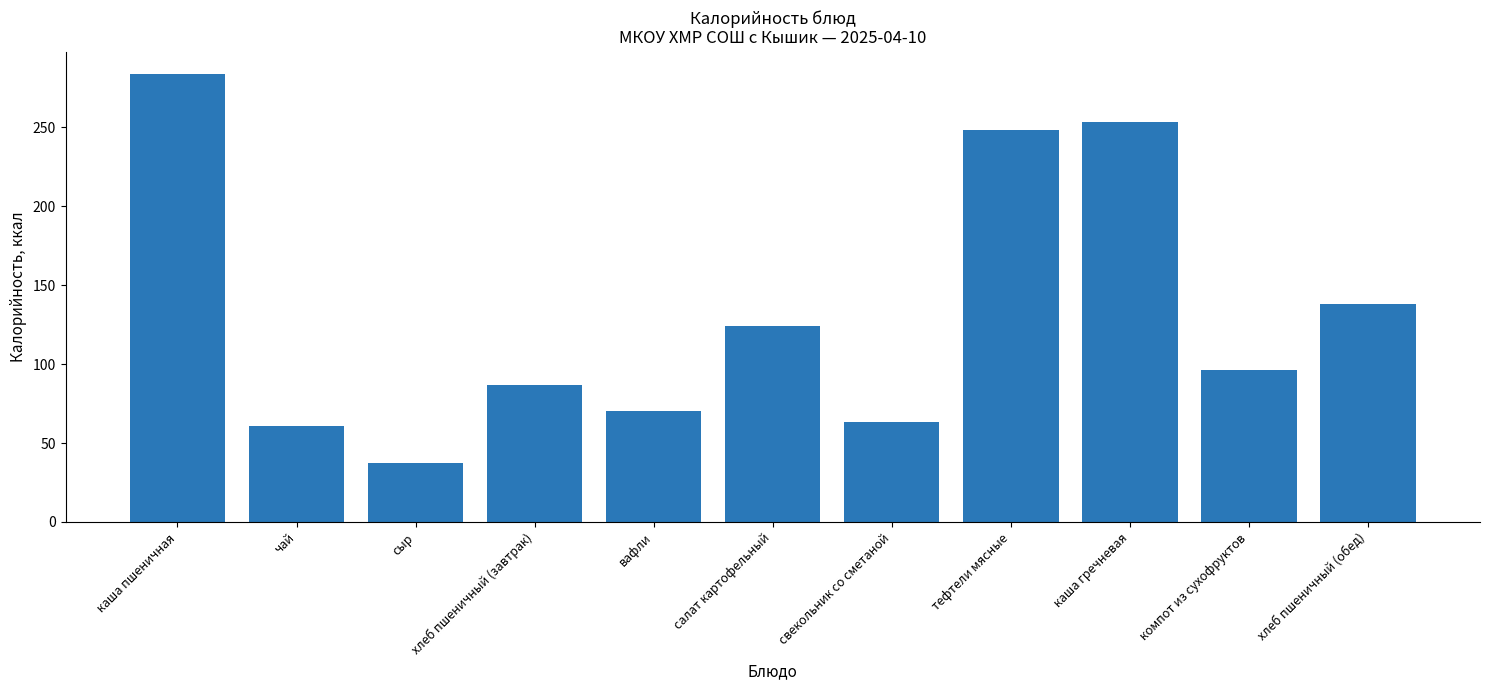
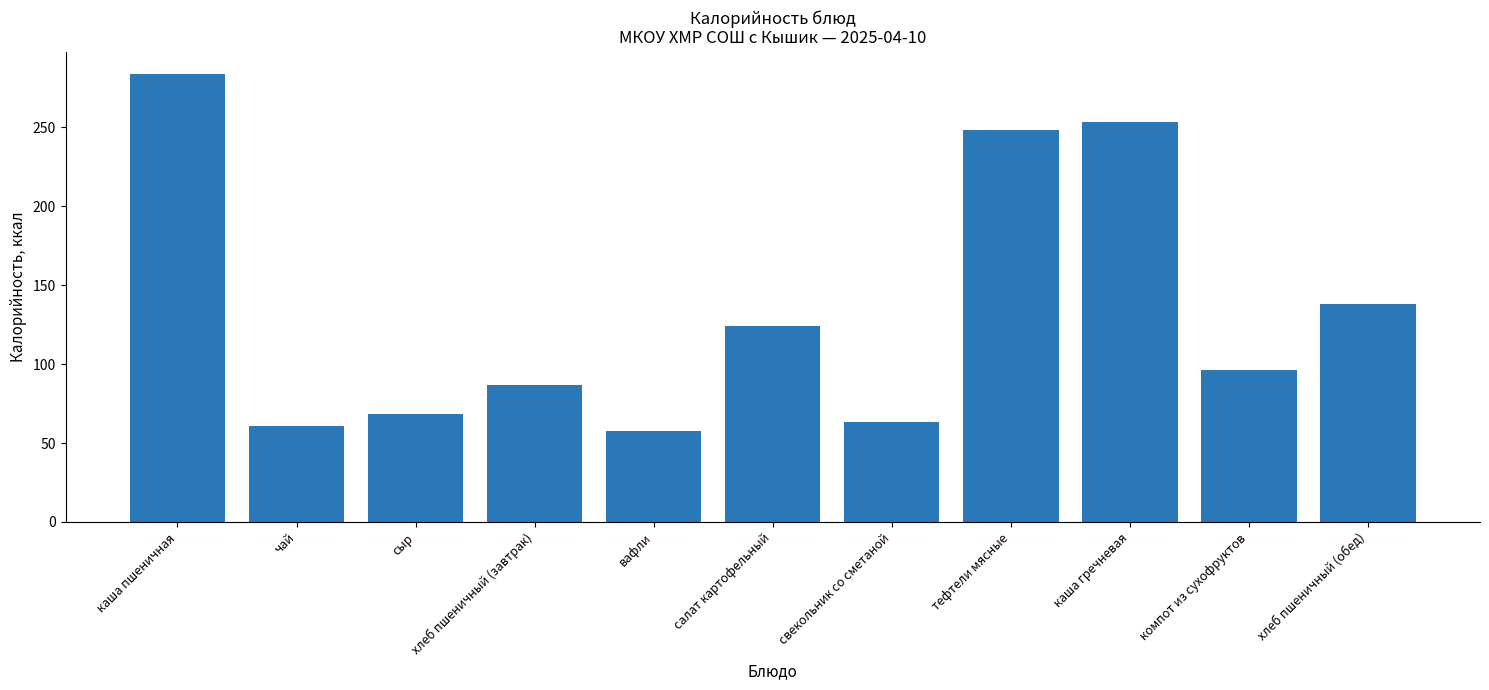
сыр: 37 -> 68
вафли: 71 -> 58
